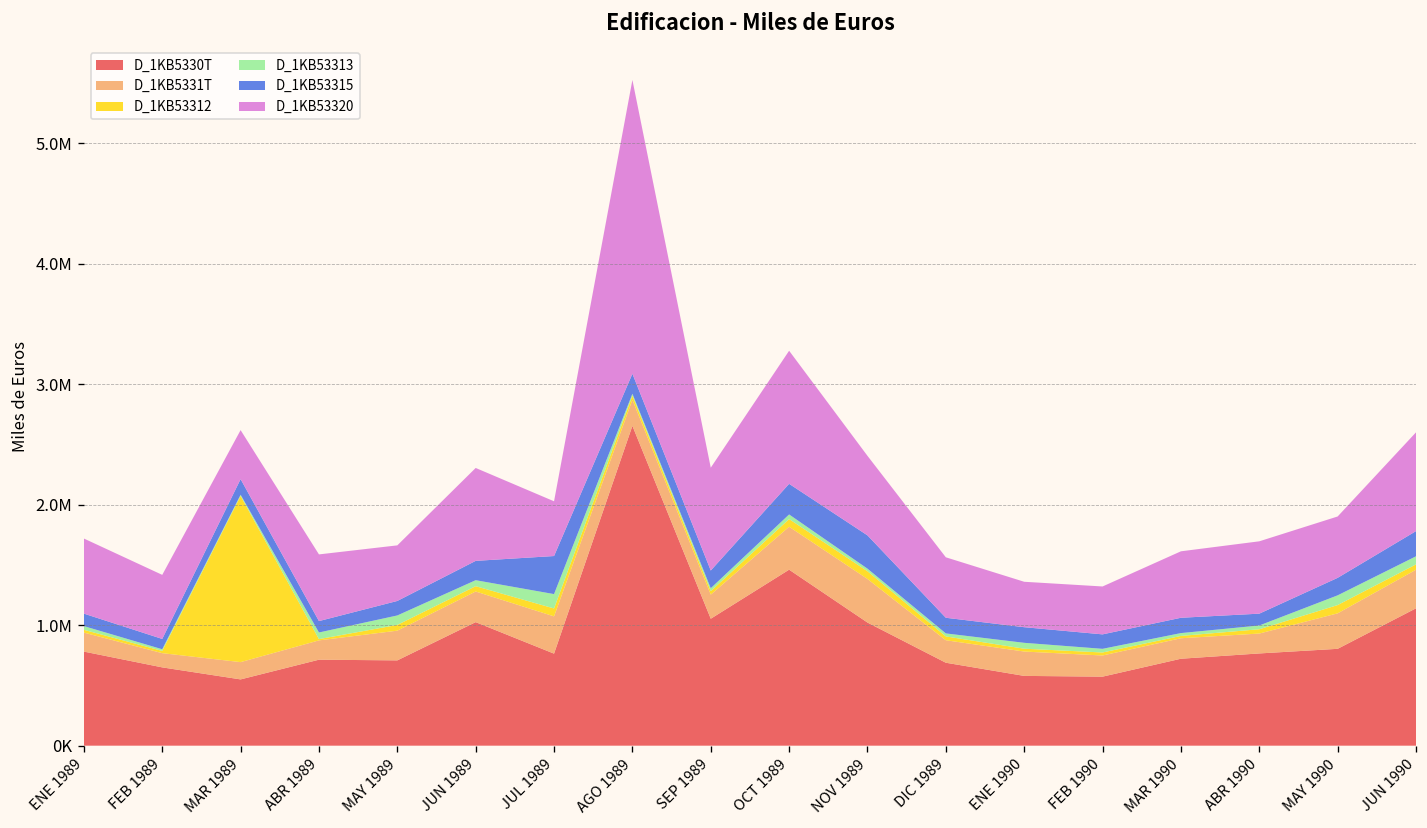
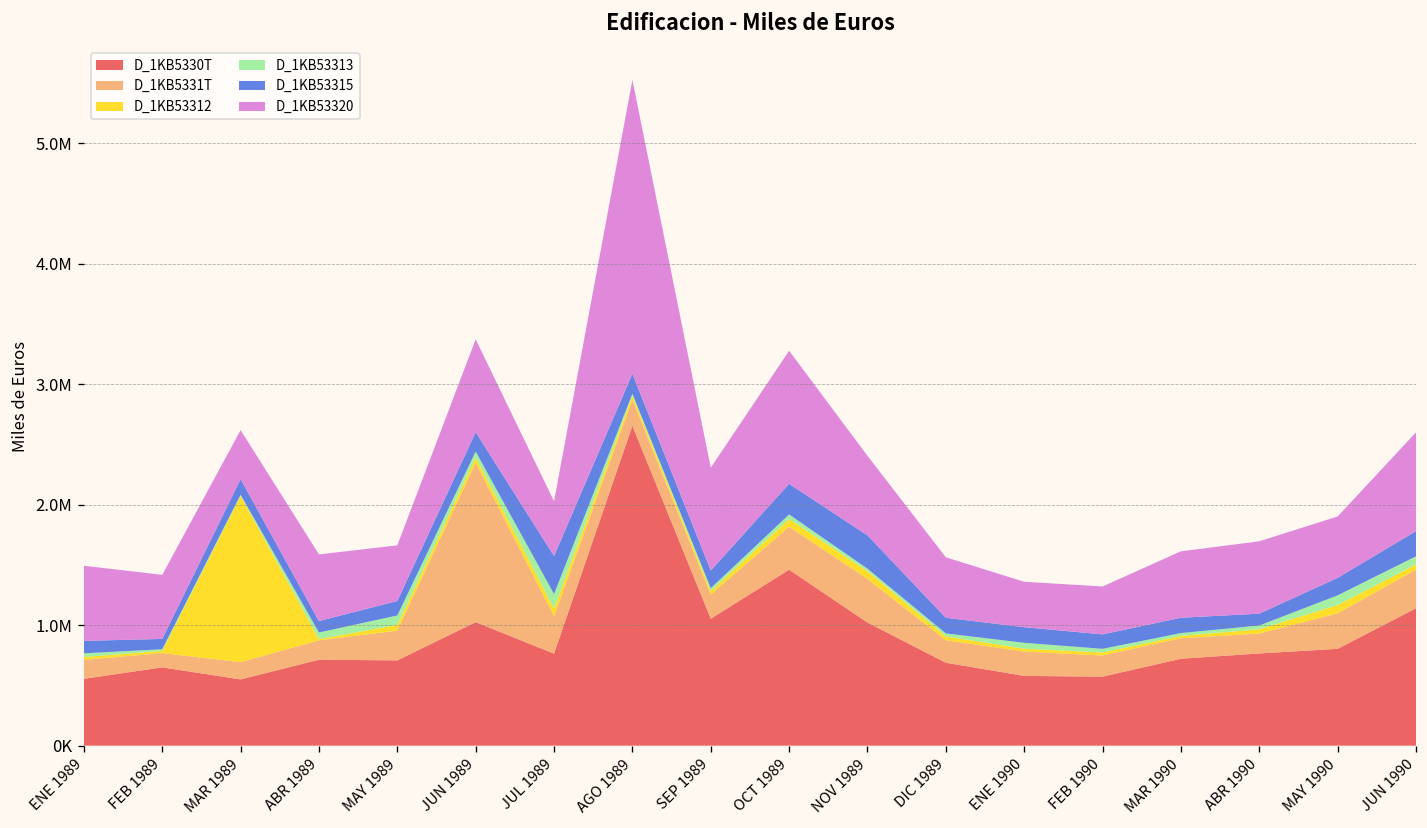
D_1KB5330T, ENE 1989: 780000 -> 550000
D_1KB5331T, JUN 1989: 250000 -> 1320000
